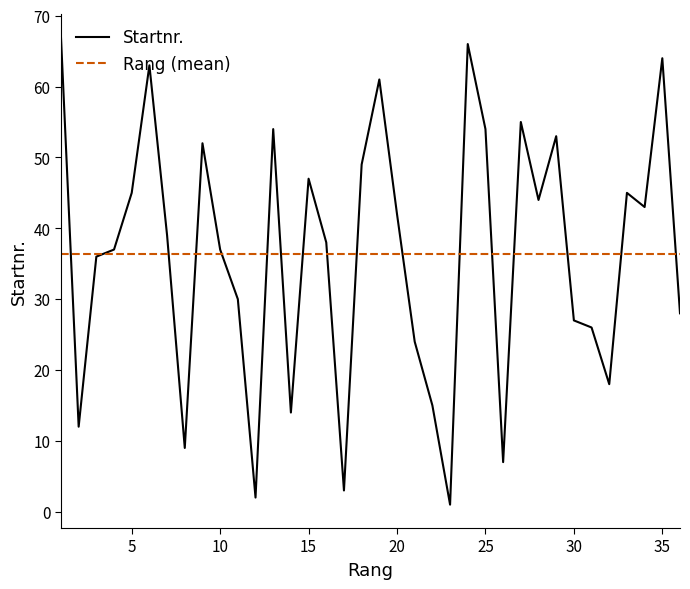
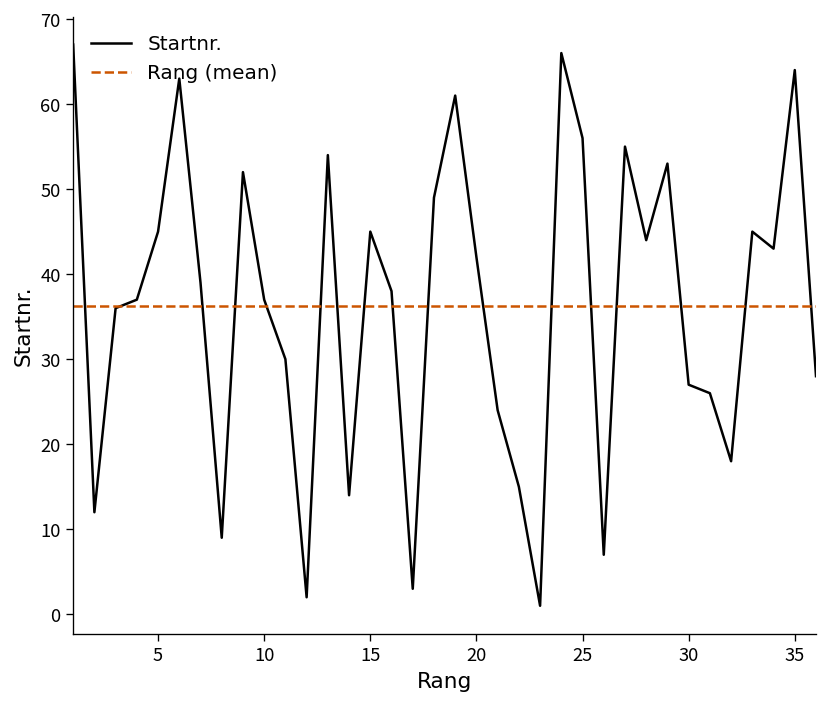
Startnr., 15: 47 -> 45
Startnr., 25: 54 -> 56
